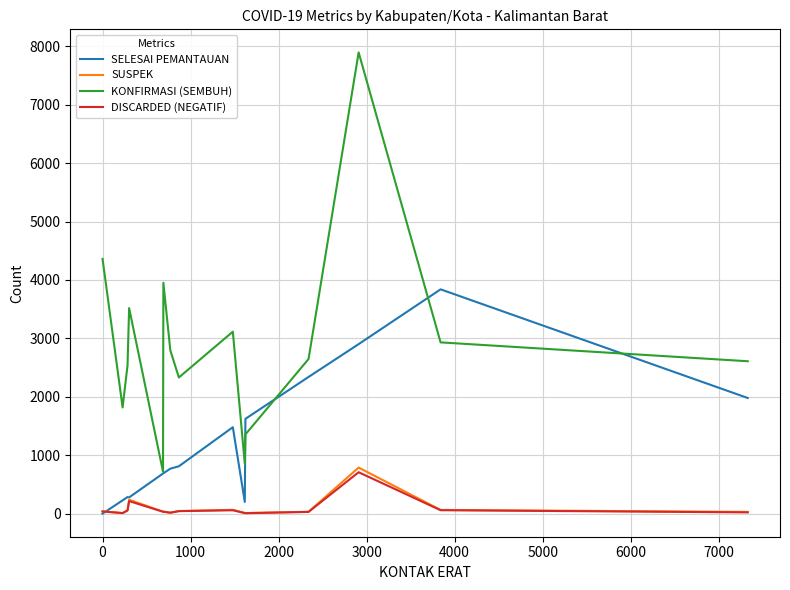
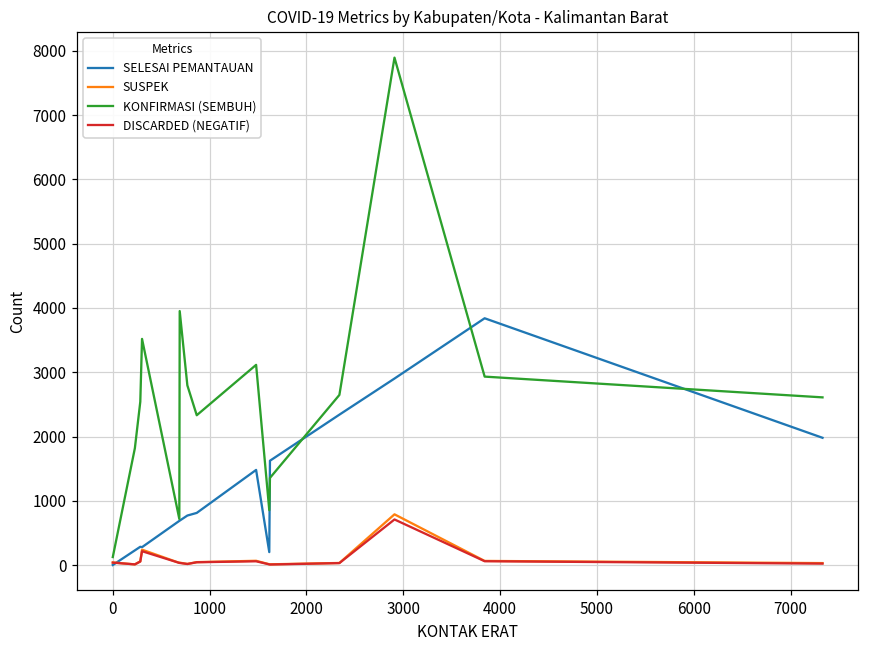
KONFIRMASI (SEMBUH), 0: 4400 -> 100
